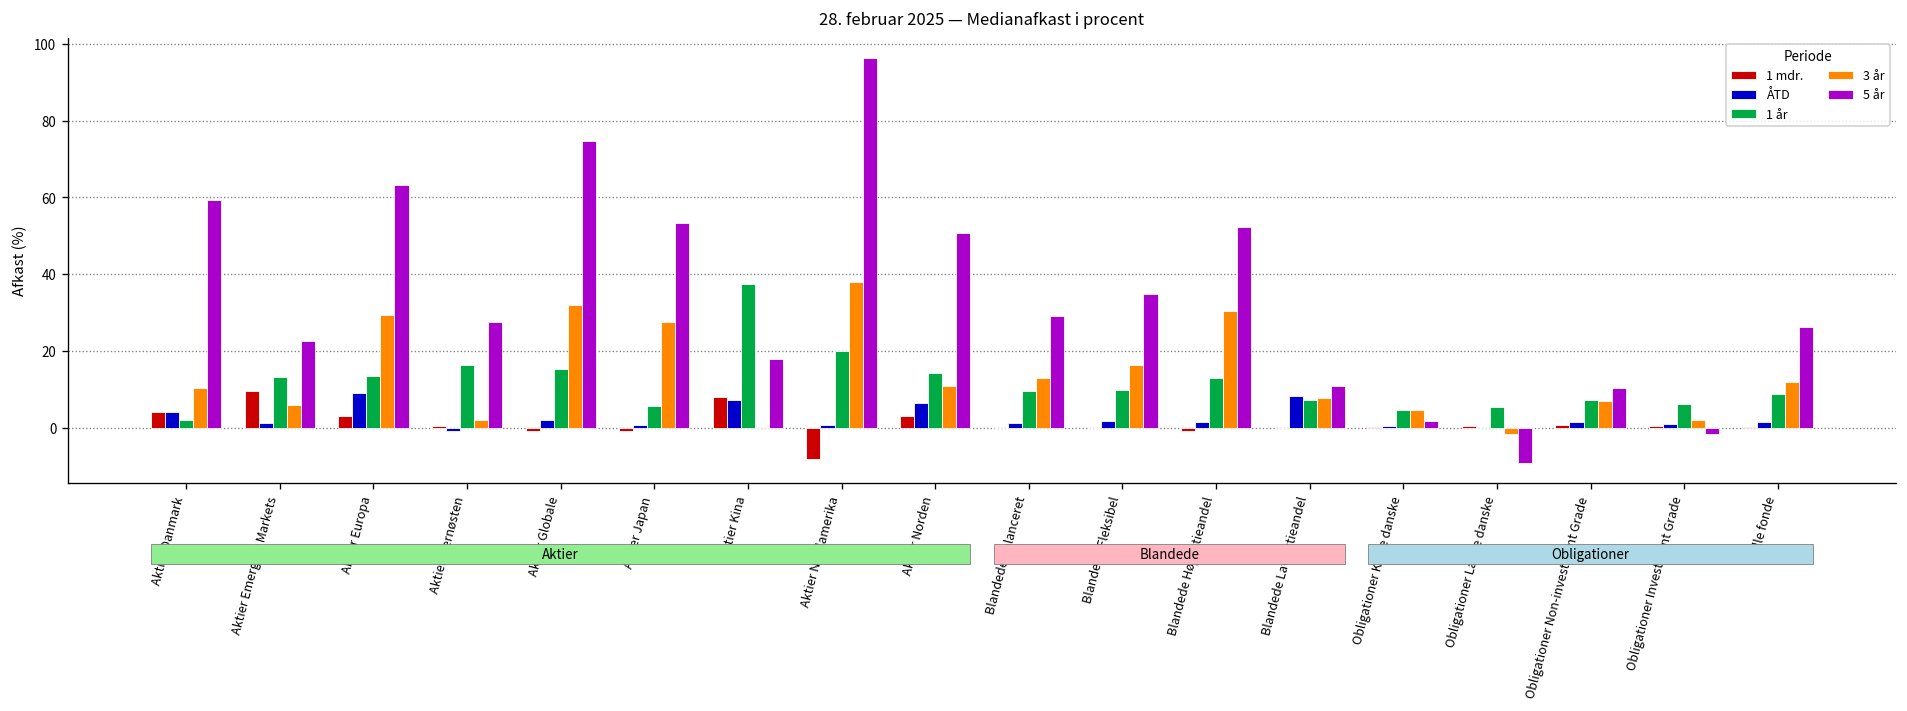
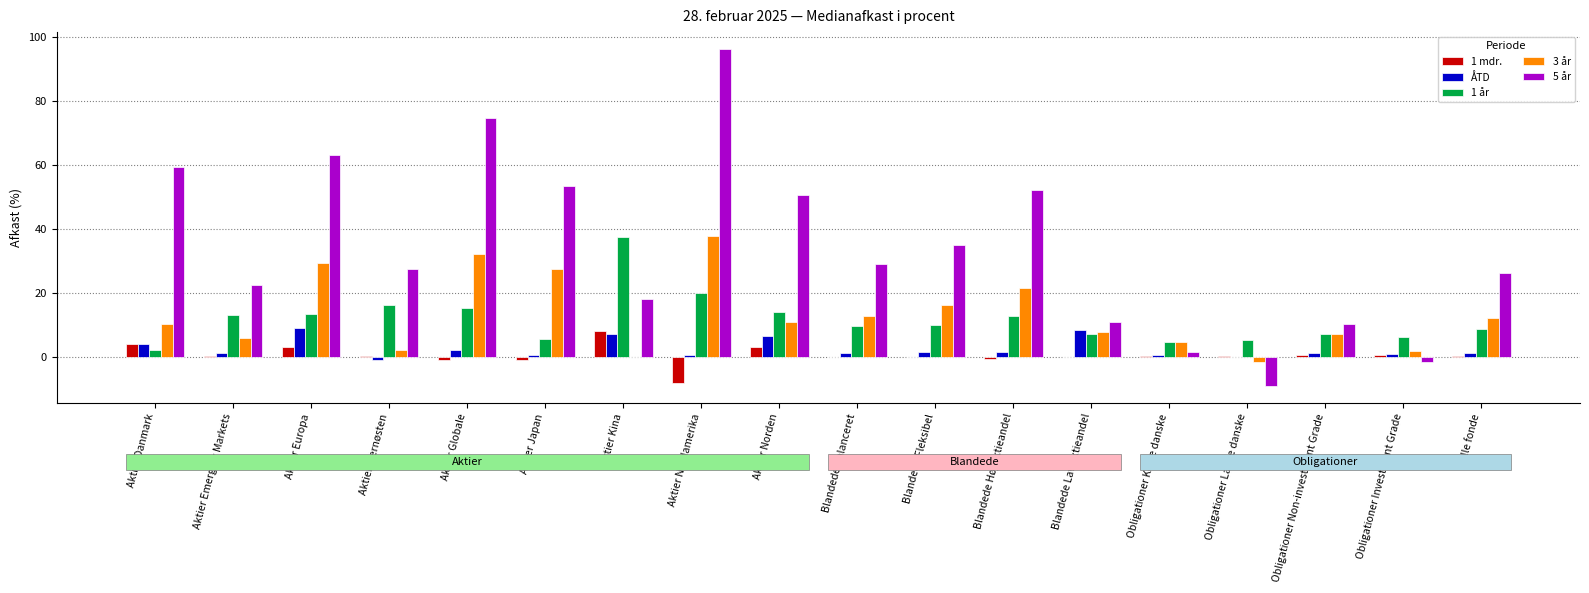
1 mdr., Aktier Emerging Markets: 10 -> 0
3 år, Blandede Høj aktieandel: 30 -> 22
